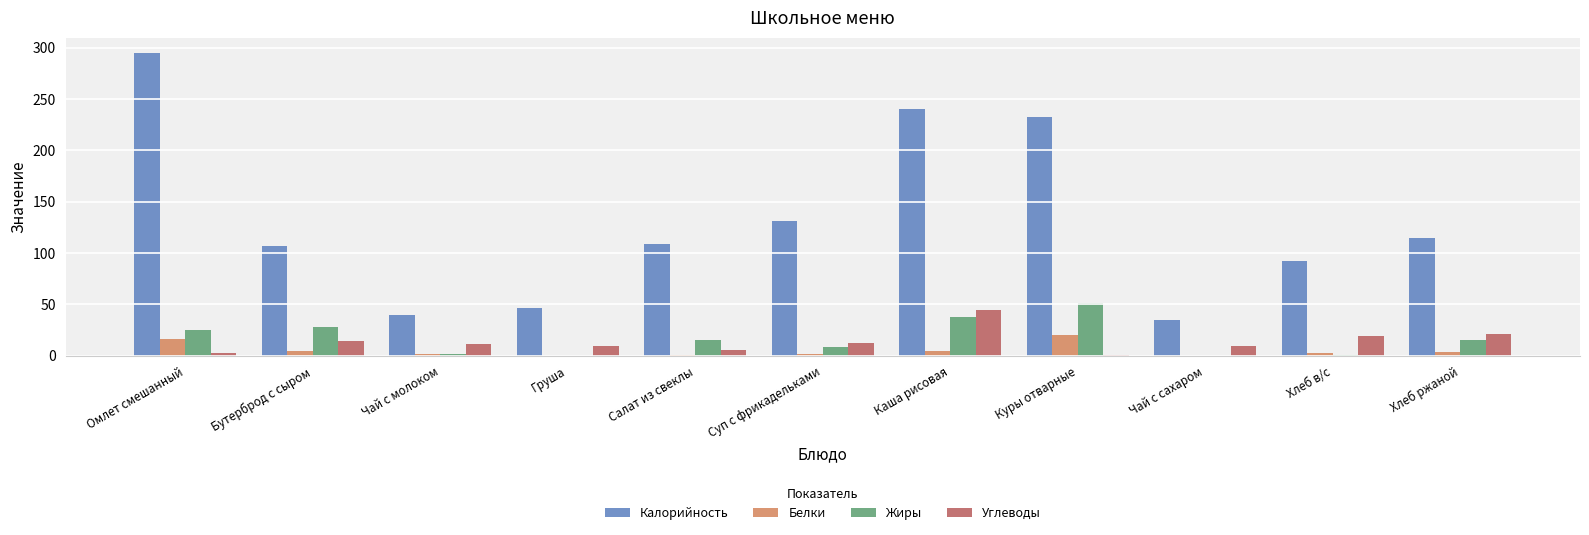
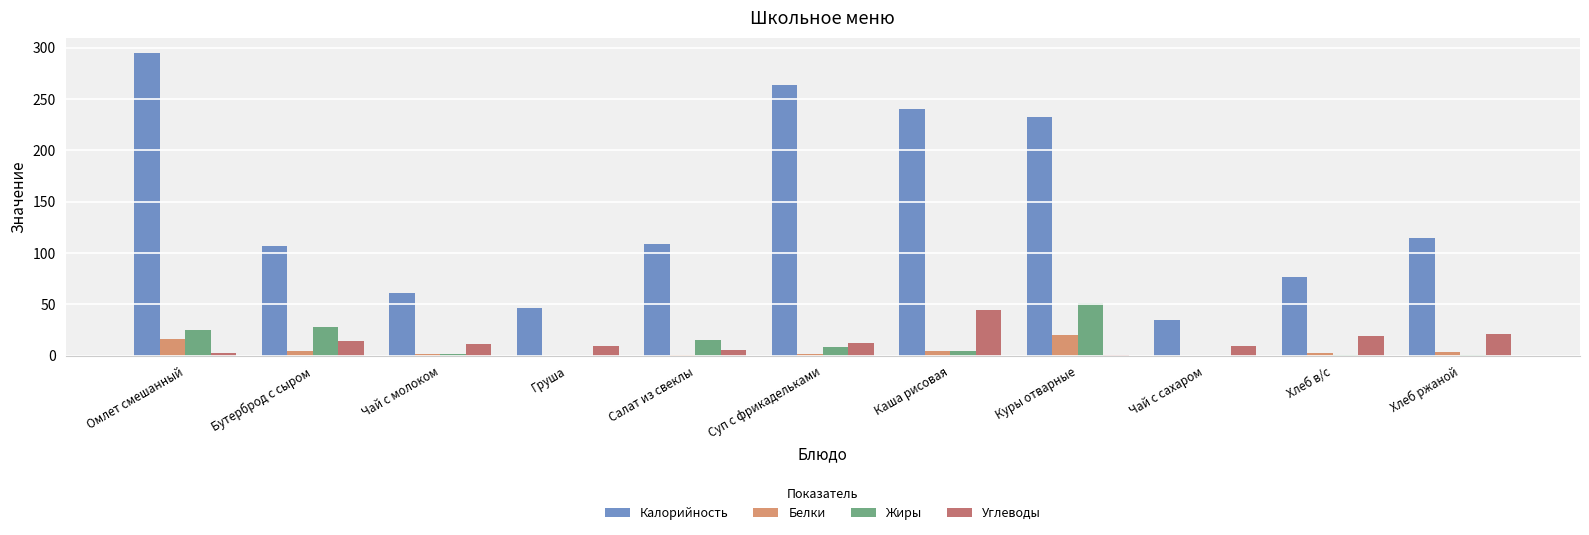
Калорийность, Чай с молоком: 40 -> 61
Калорийность, Суп с фрикадельками: 131 -> 263
Жиры, Каша рисовая: 37 -> 5
Калорийность, Хлеб в/с: 92 -> 77
Жиры, Хлеб ржаной: 15 -> 1
